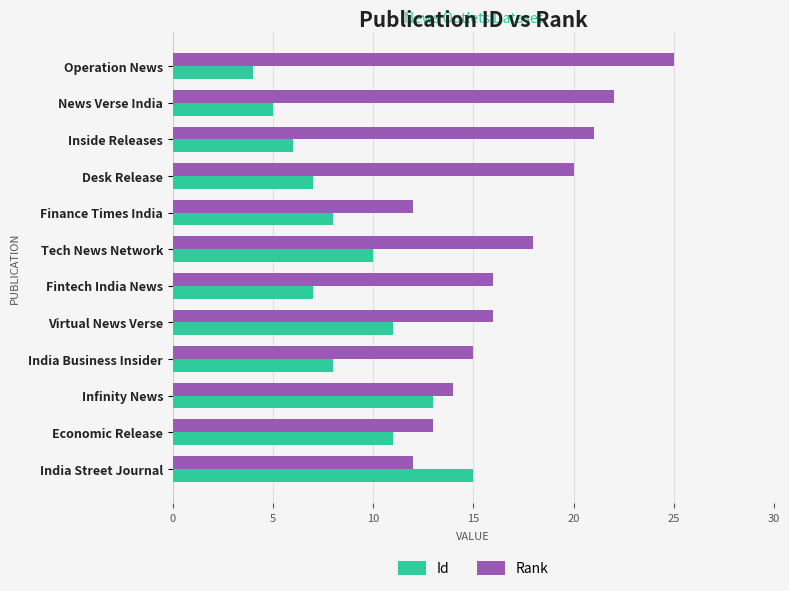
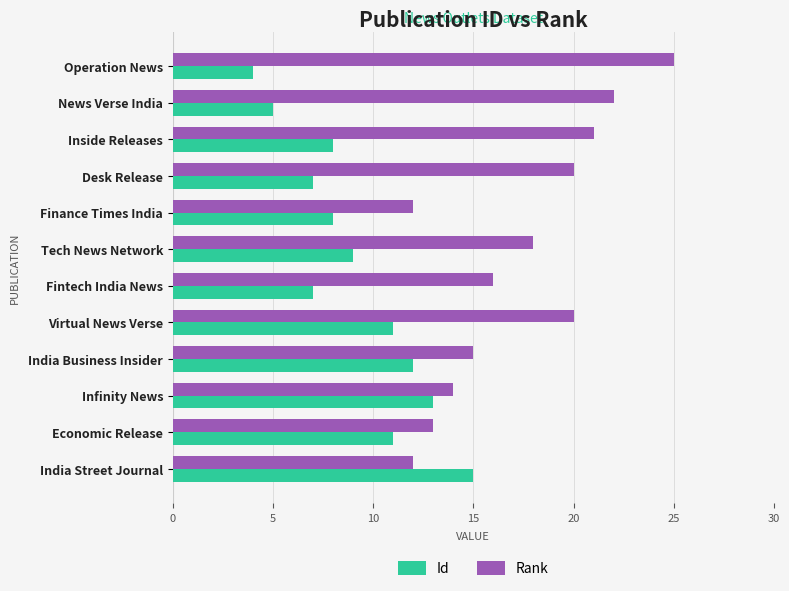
Id, Inside Releases: 6 -> 8
Id, Tech News Network: 10 -> 9
Rank, Virtual News Verse: 16 -> 20
Id, India Business Insider: 8 -> 12
